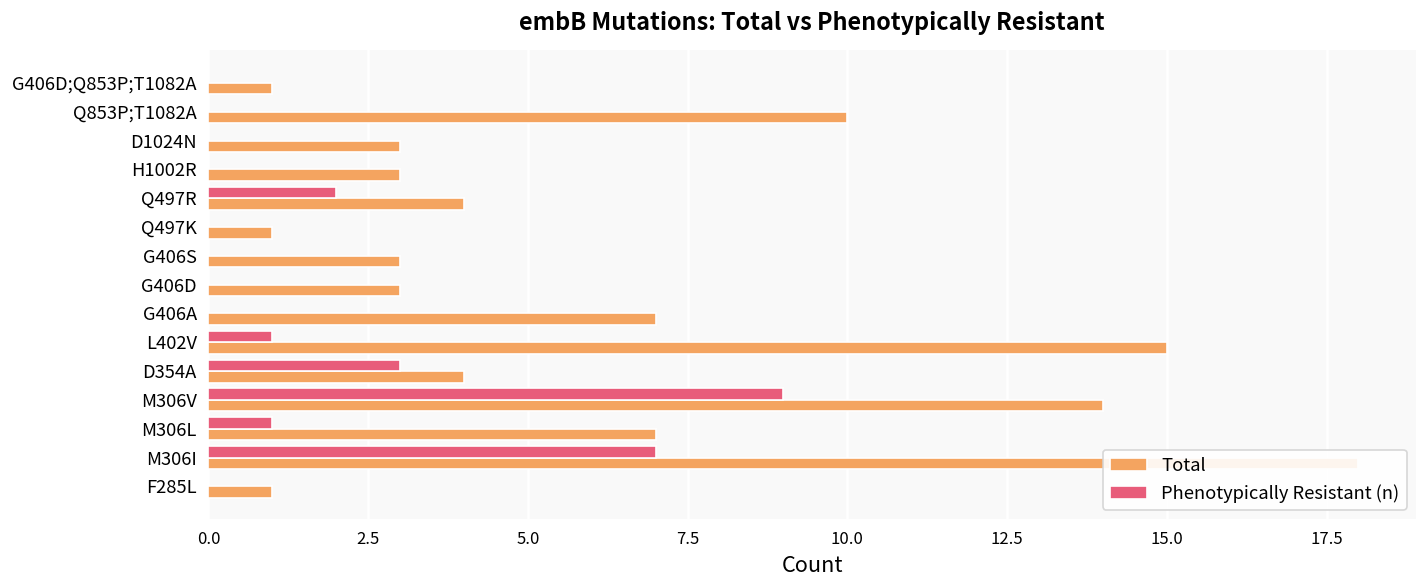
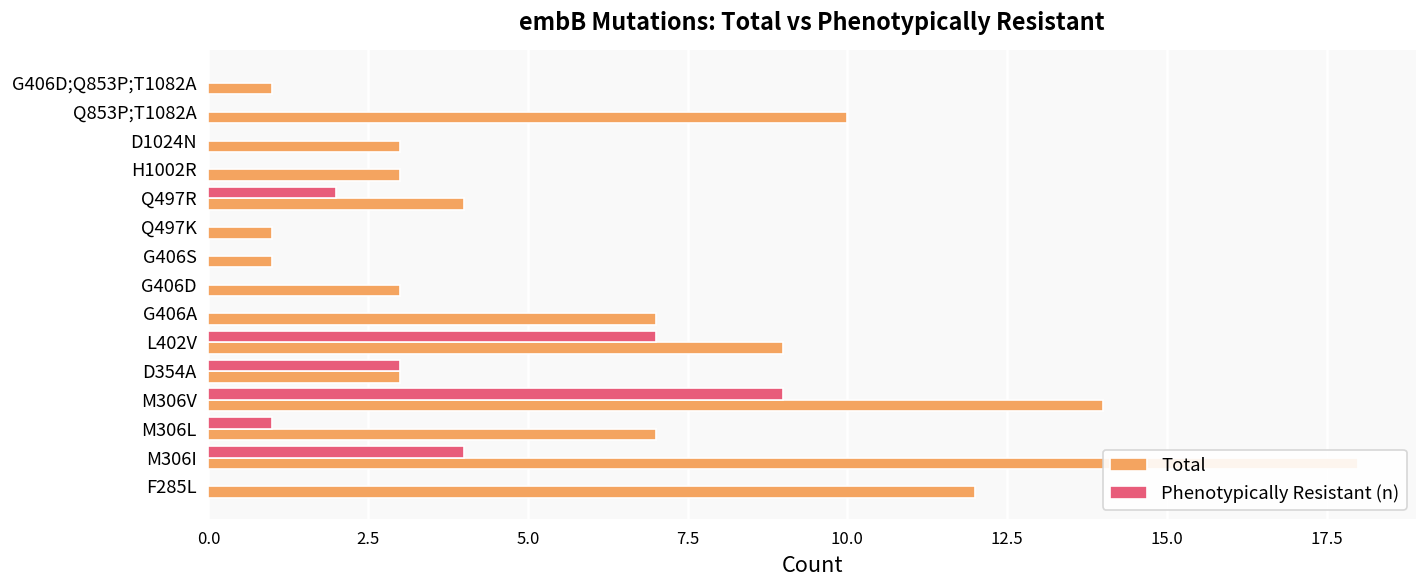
Total, G406S: 3 -> 1
Phenotypically Resistant (n), L402V: 1 -> 7
Total, L402V: 15 -> 9
Total, D354A: 4 -> 3
Phenotypically Resistant (n), M306I: 7 -> 4
Total, F285L: 1 -> 12
